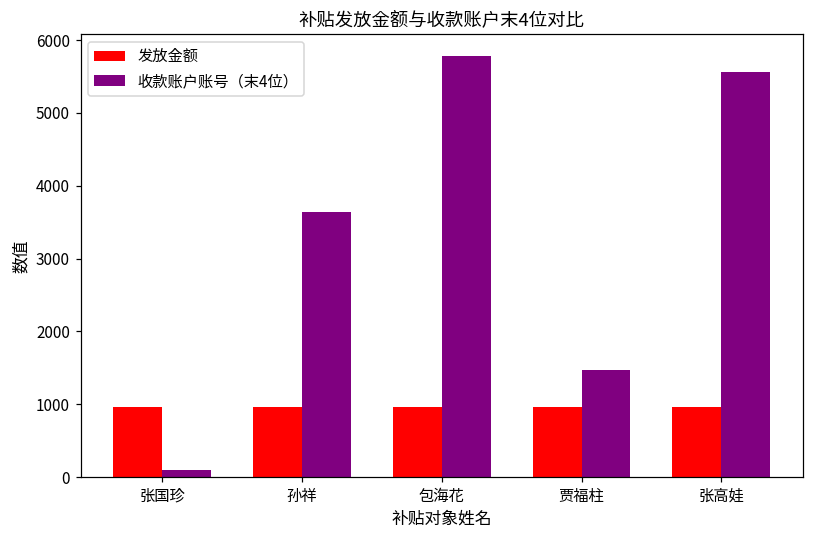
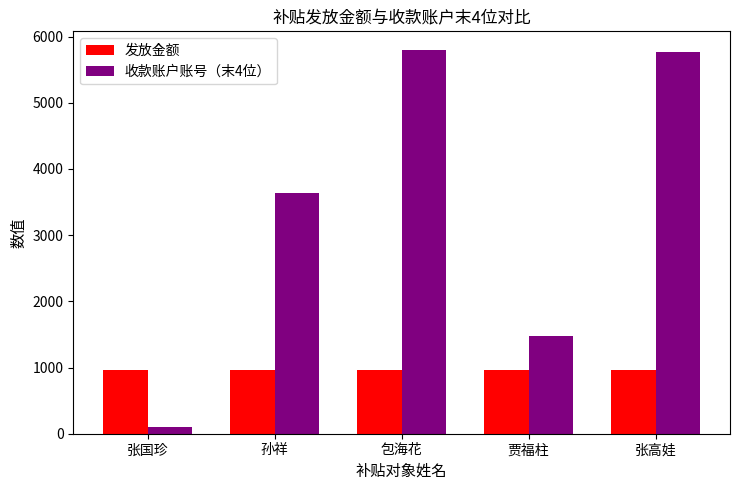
收款账户账号（末4位）, 张高娃: 5600 -> 5800
